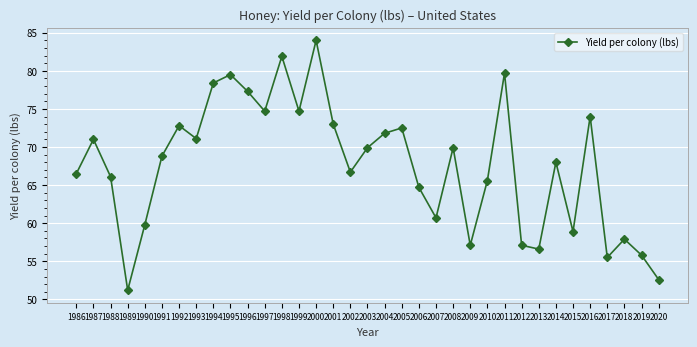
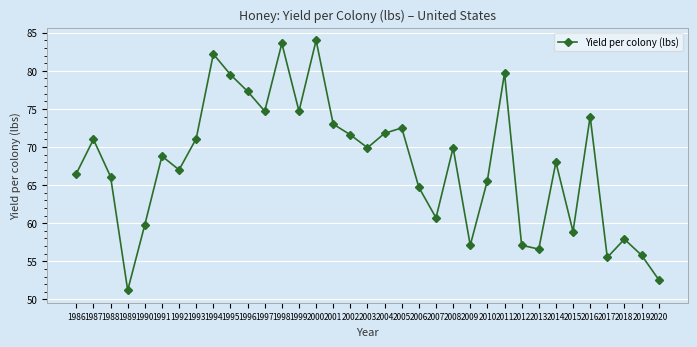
1992: 73 -> 67
1994: 78 -> 82
1998: 82 -> 84
2002: 67 -> 72
